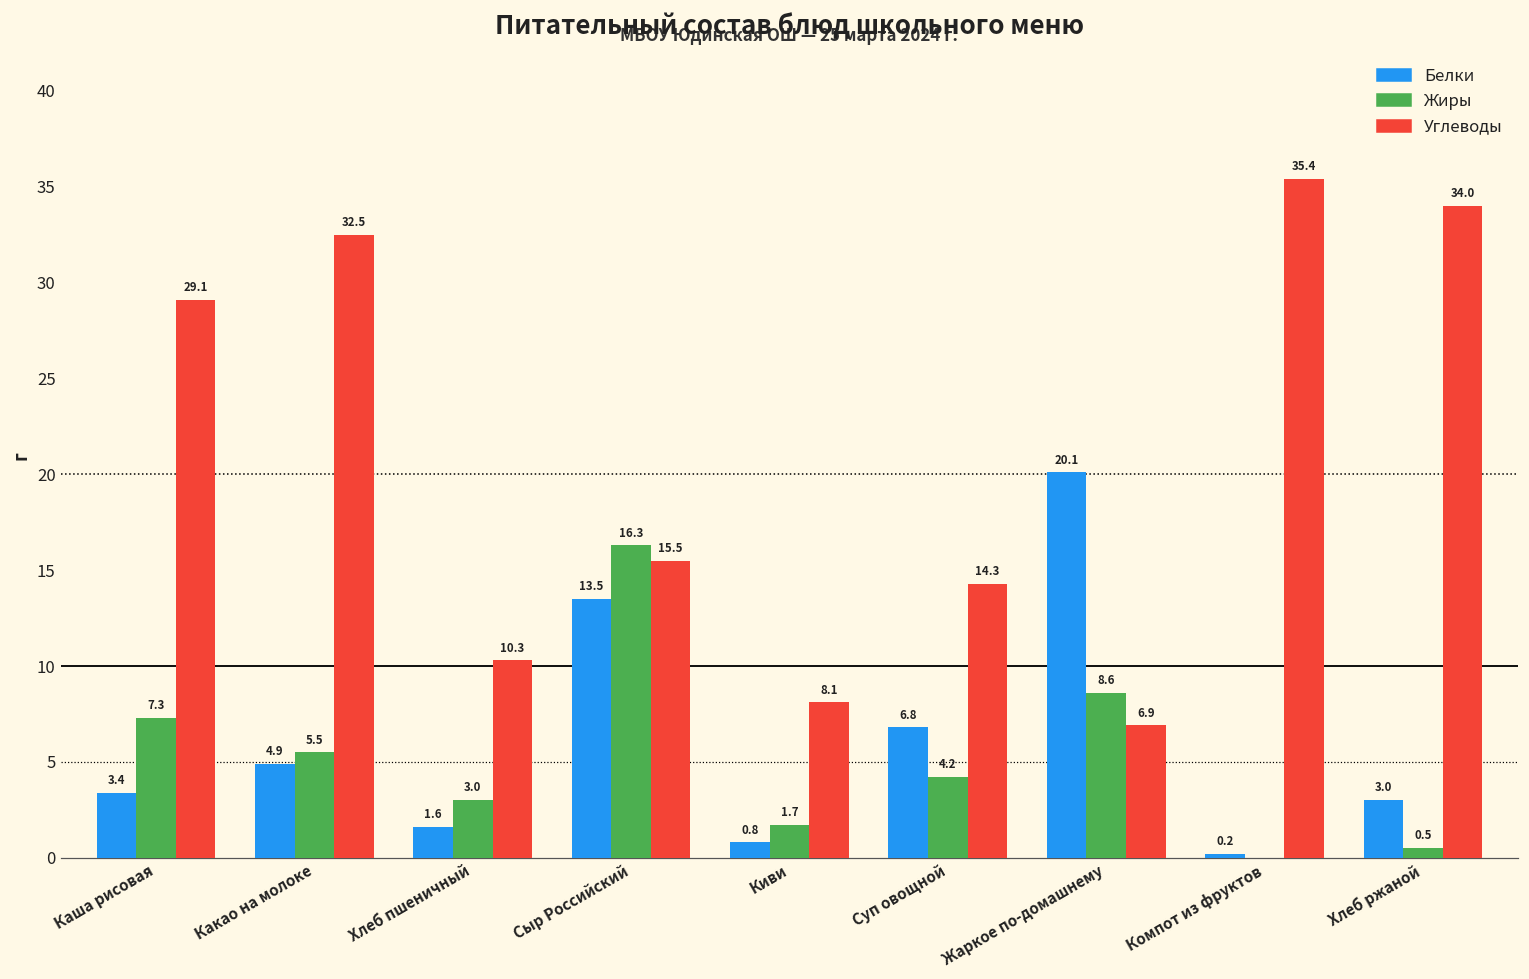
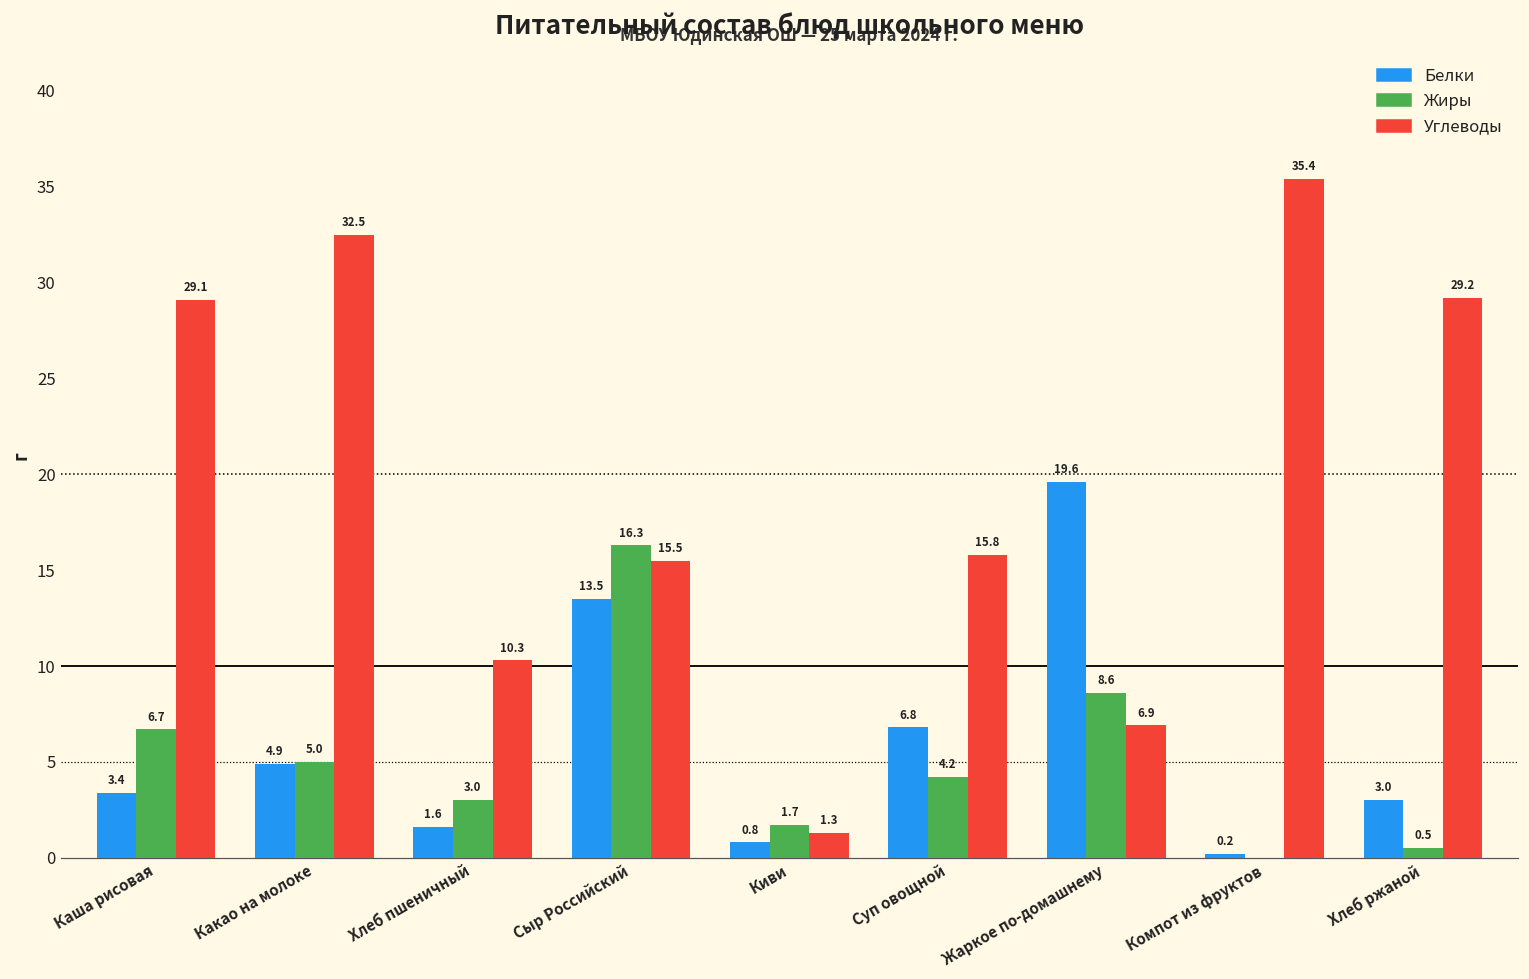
Жиры, Каша рисовая: 7.3 -> 6.7
Жиры, Какао на молоке: 5.5 -> 5.0
Углеводы, Киви: 8.1 -> 1.3
Углеводы, Суп овощной: 14.3 -> 15.8
Белки, Жаркое по-домашнему: 20.1 -> 19.6
Углеводы, Хлеб ржаной: 34.0 -> 29.2
